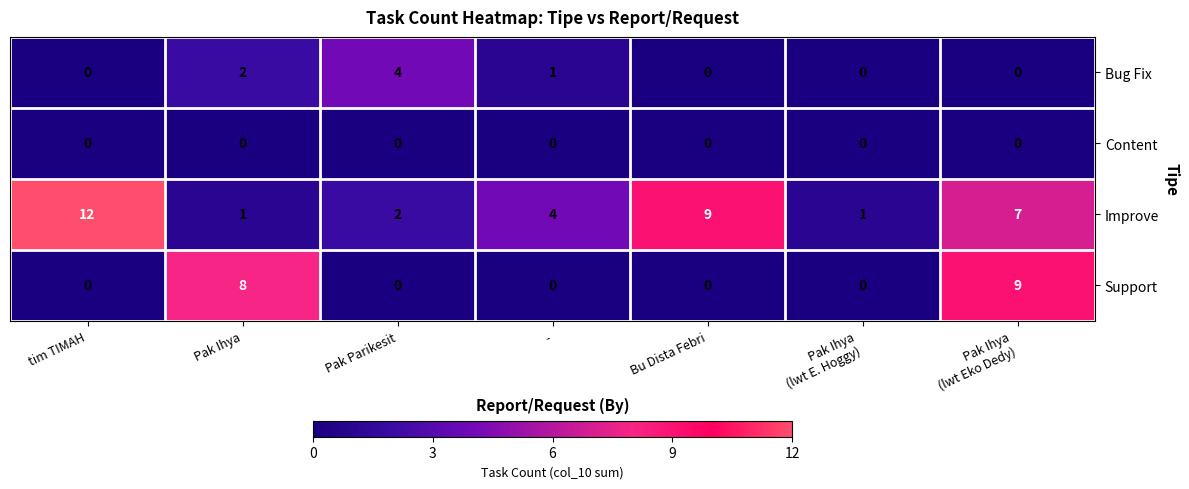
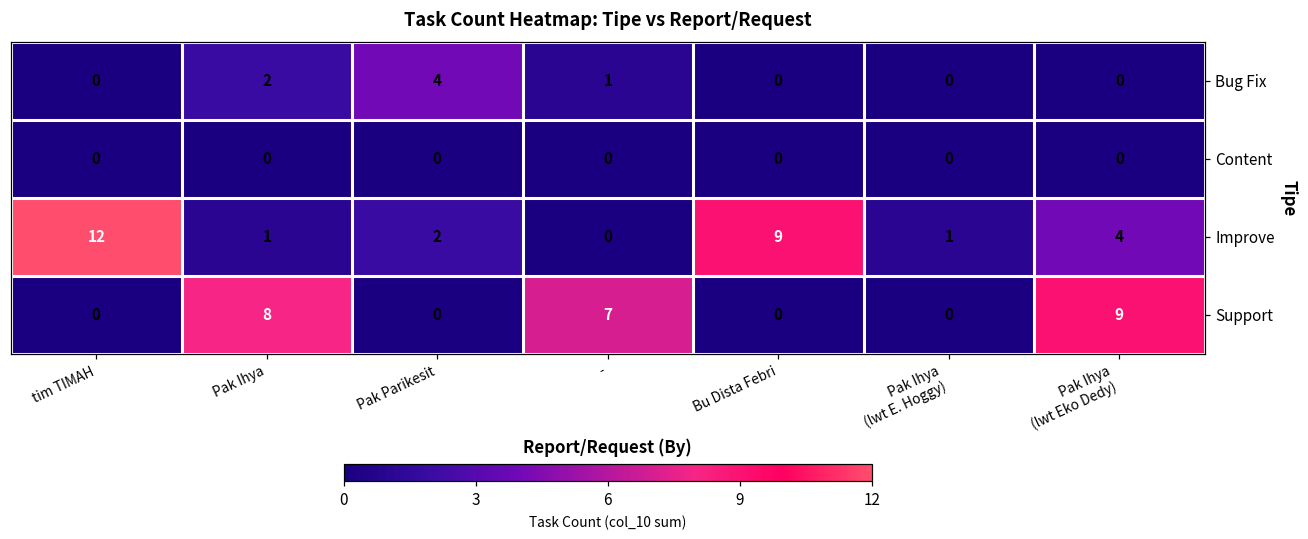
Improve, -: 4 -> 0
Improve, Pak Ihya (lwt Eko Dedy): 7 -> 4
Support, -: 0 -> 7
